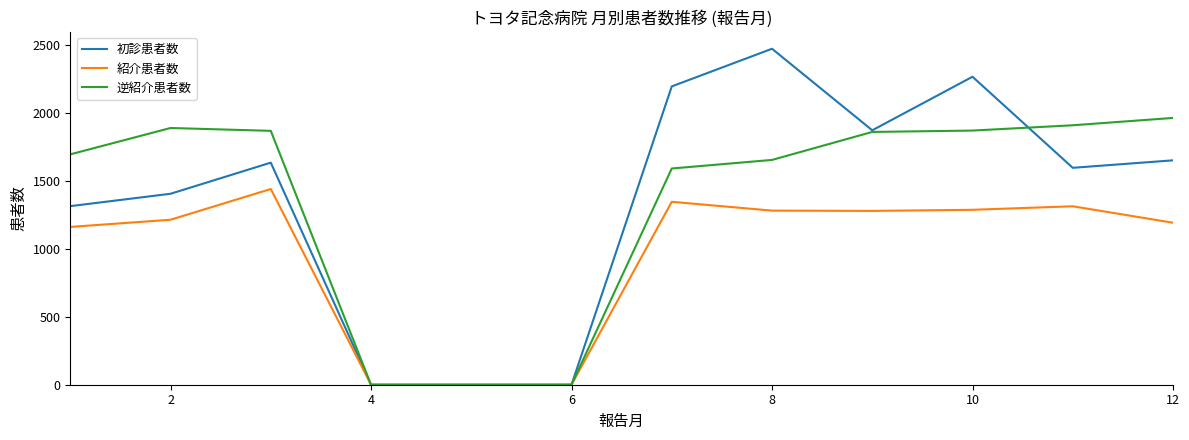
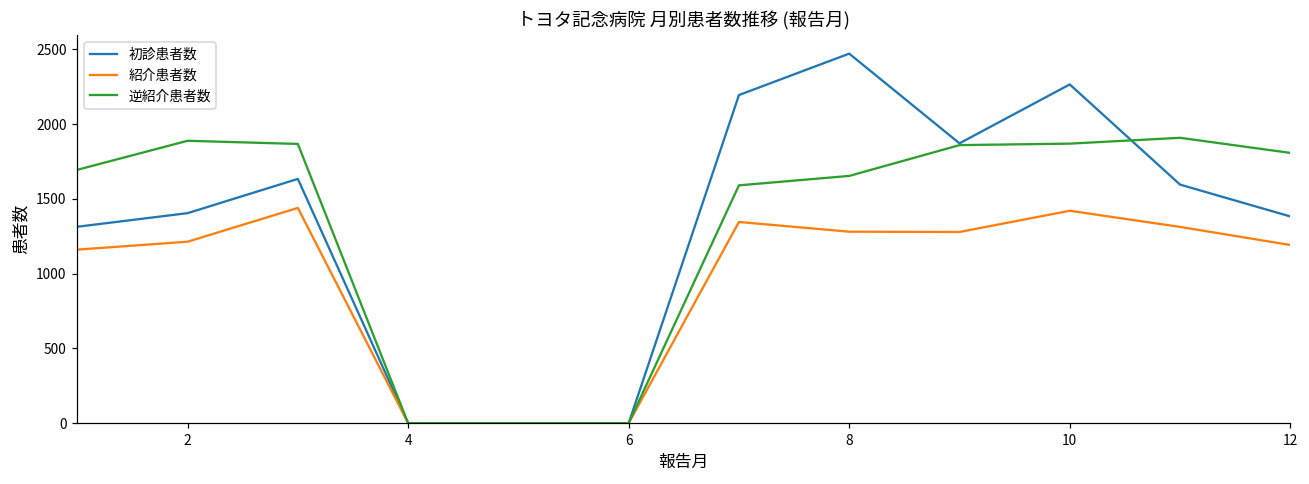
紹介患者数, 10: 1290 -> 1420
初診患者数, 12: 1650 -> 1380
逆紹介患者数, 12: 1960 -> 1810
